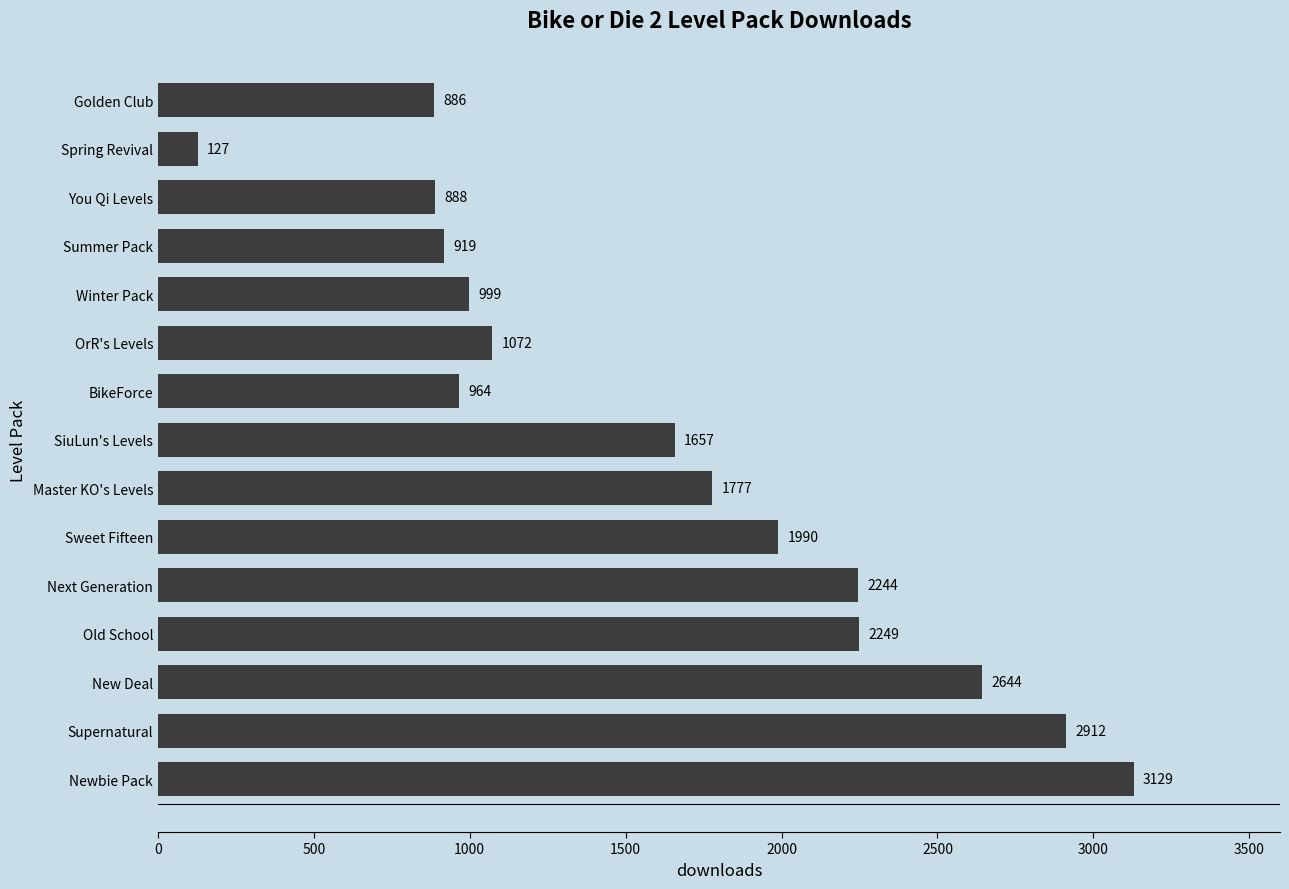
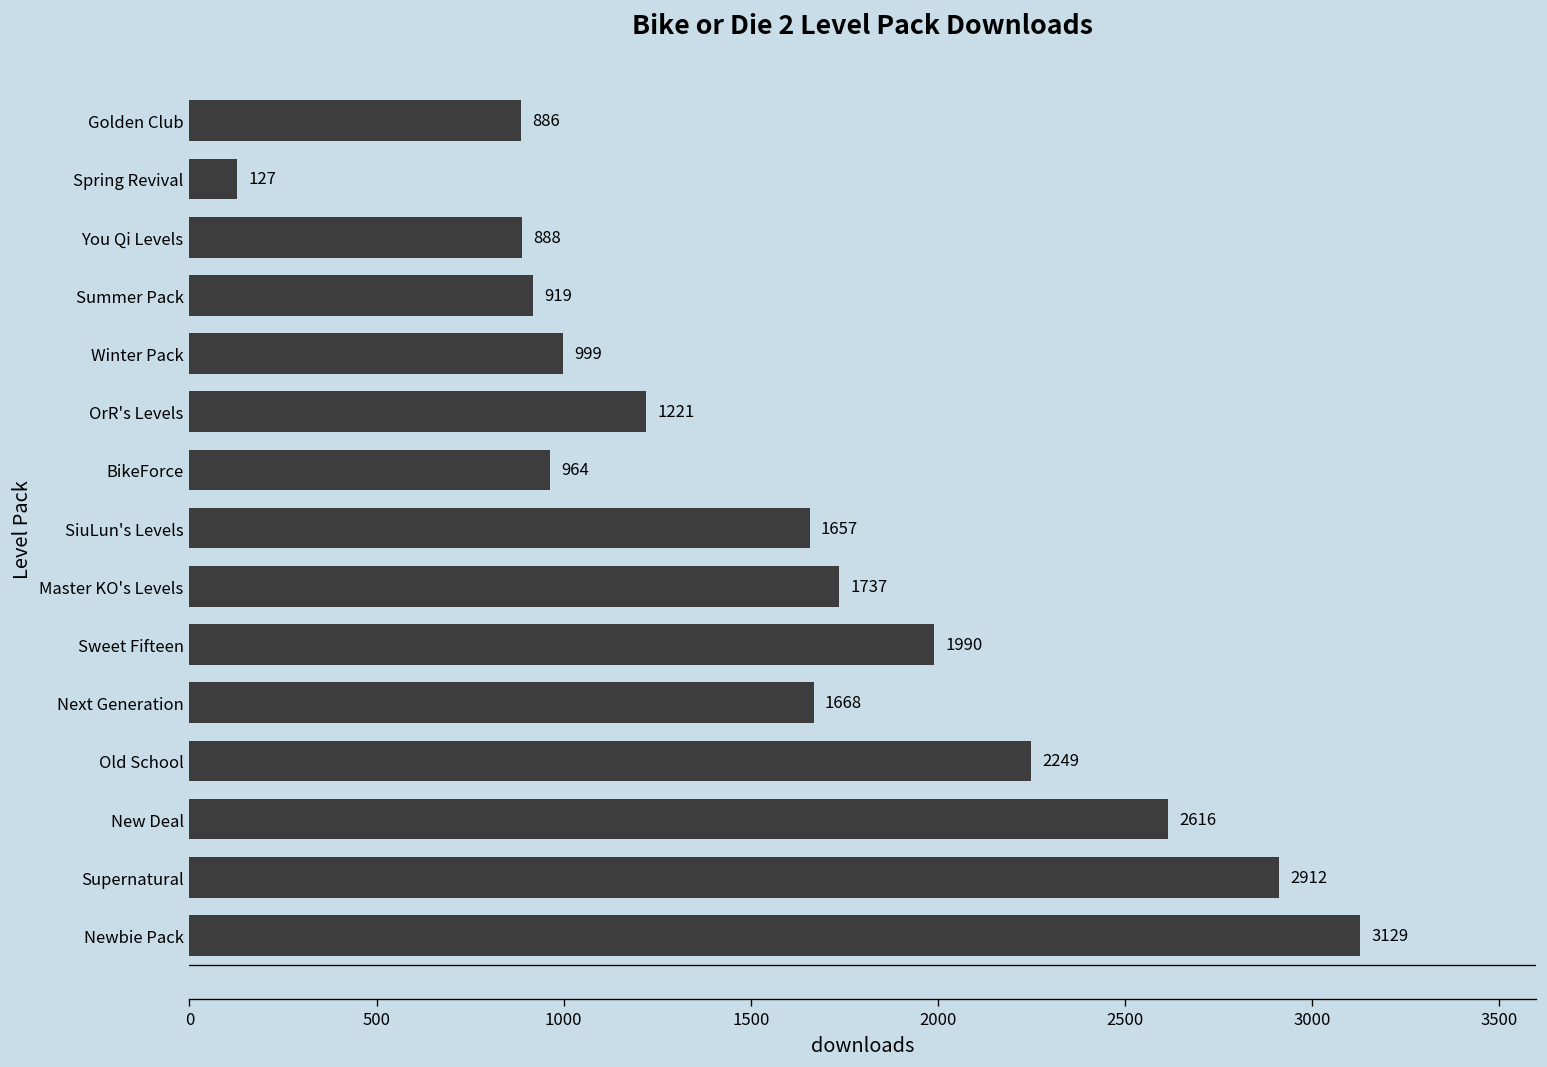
OrR's Levels: 1072 -> 1221
Master KO's Levels: 1777 -> 1737
Next Generation: 2244 -> 1668
New Deal: 2644 -> 2616
